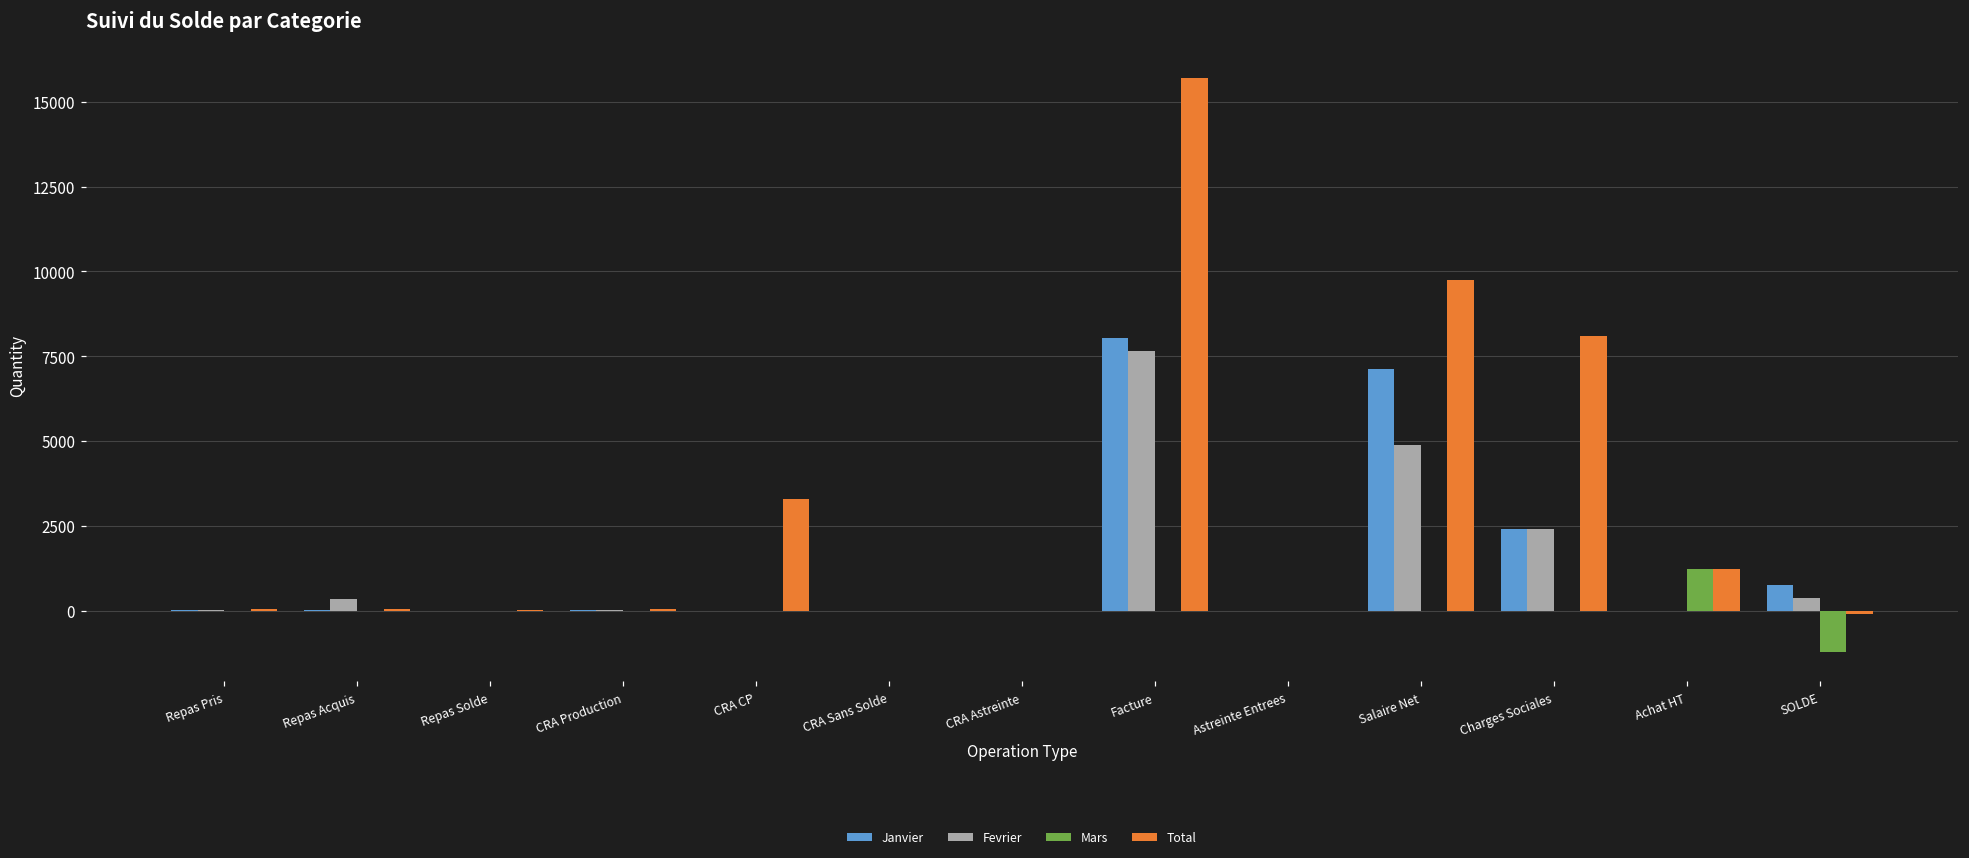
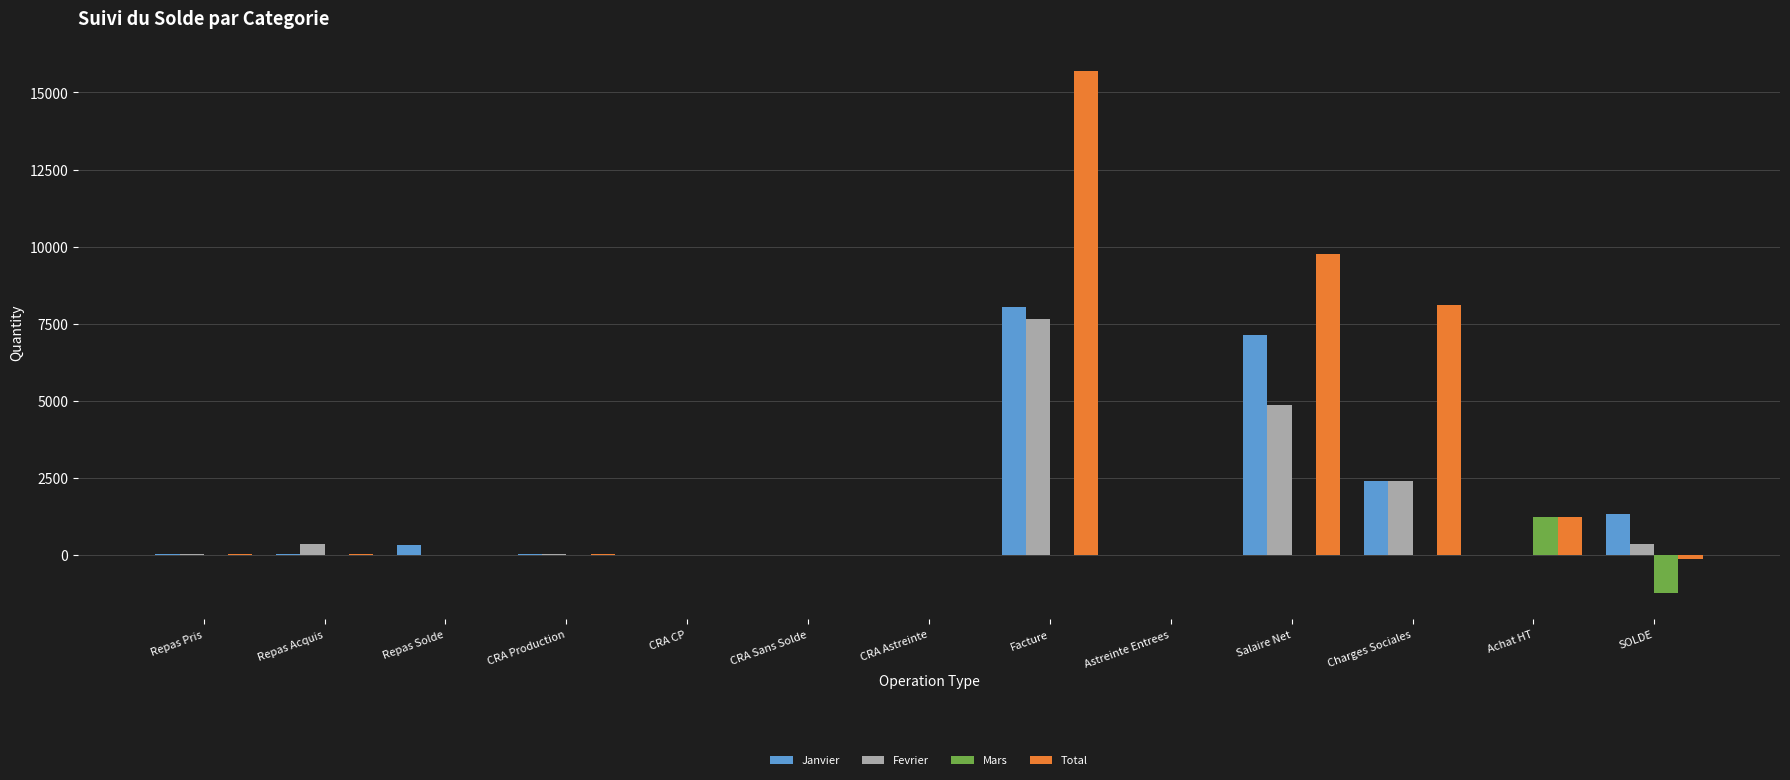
Janvier, Repas Solde: 0 -> 300
Total, CRA CP: 3300 -> 0
Janvier, SOLDE: 800 -> 1300
